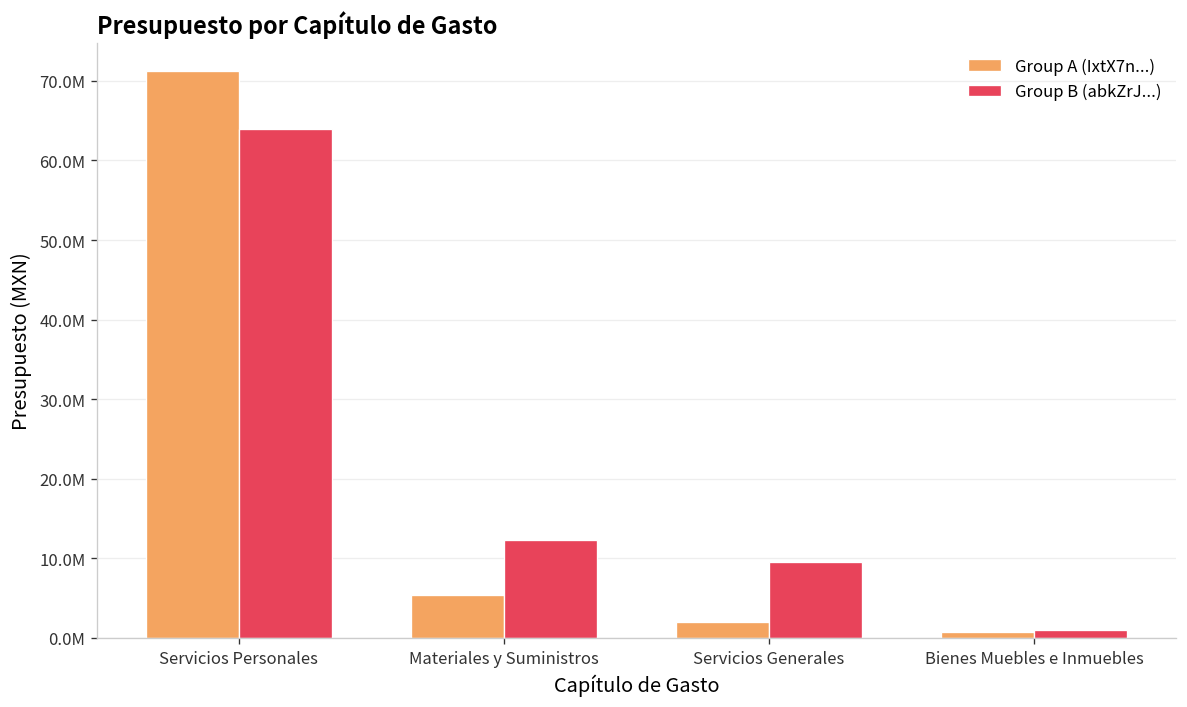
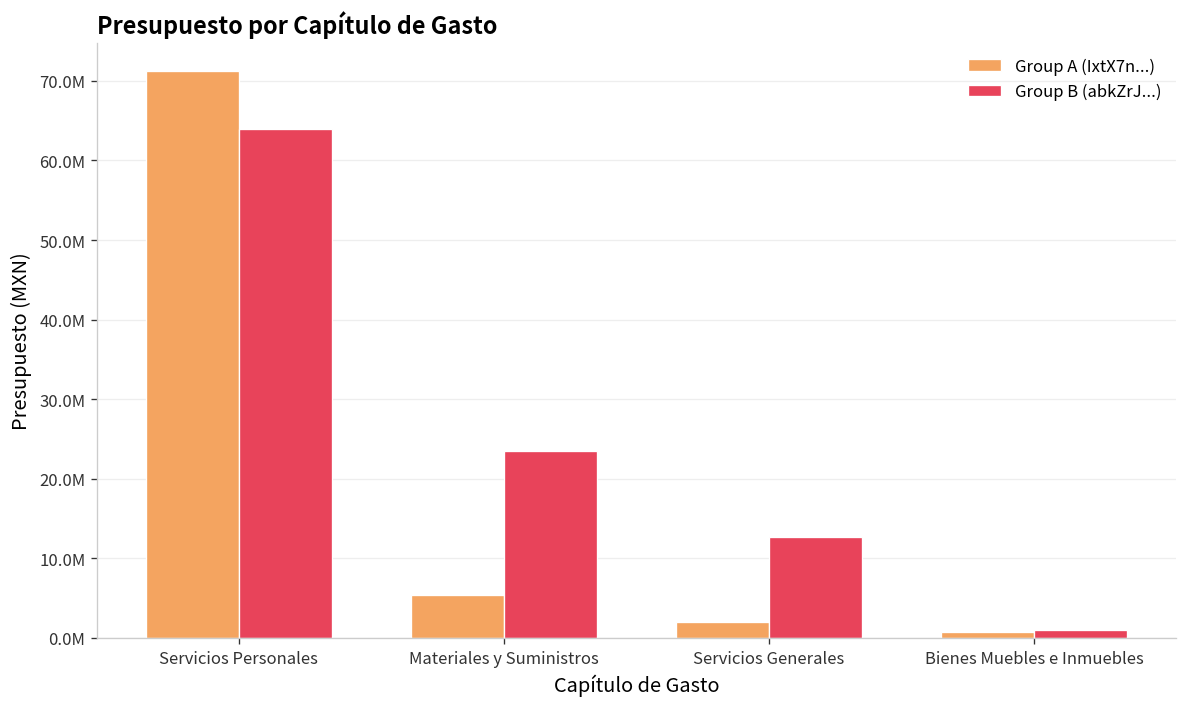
Group B (abkZrJ...), Materiales y Suministros: 12000000 -> 23000000
Group B (abkZrJ...), Servicios Generales: 10000000 -> 13000000
